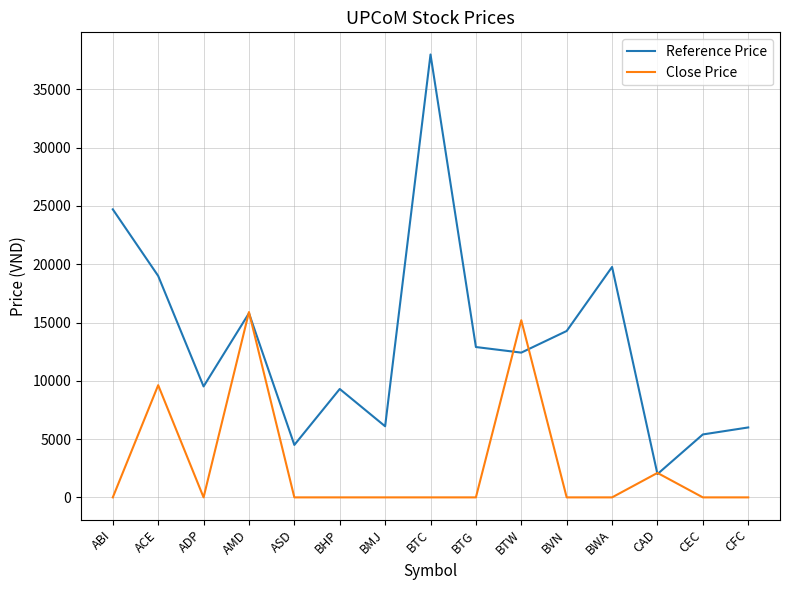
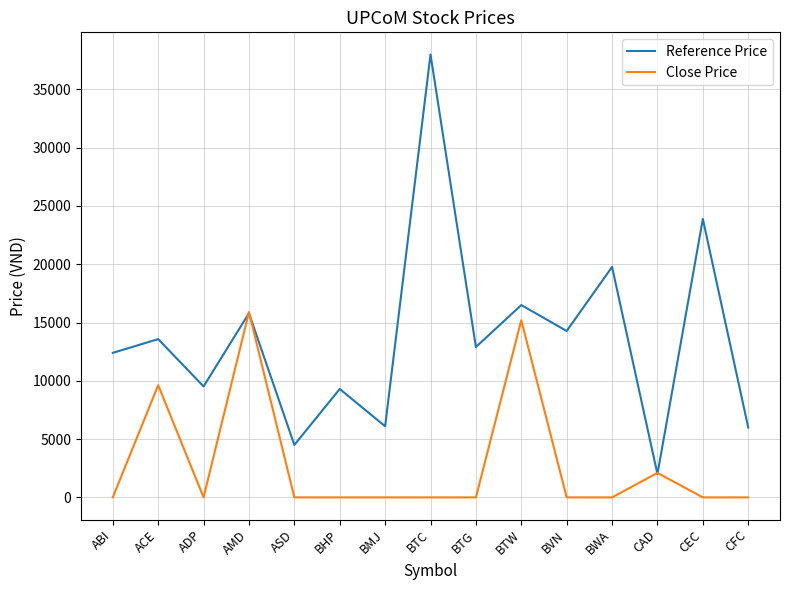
Reference Price, ABI: 24700 -> 12400
Reference Price, ACE: 19000 -> 13600
Reference Price, BTW: 12400 -> 16500
Reference Price, CEC: 5400 -> 23900
